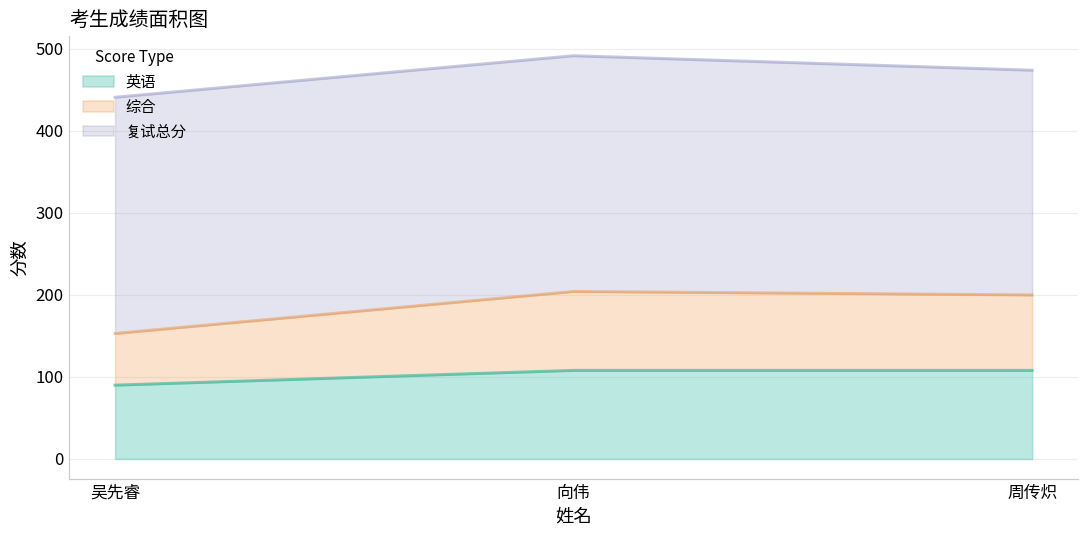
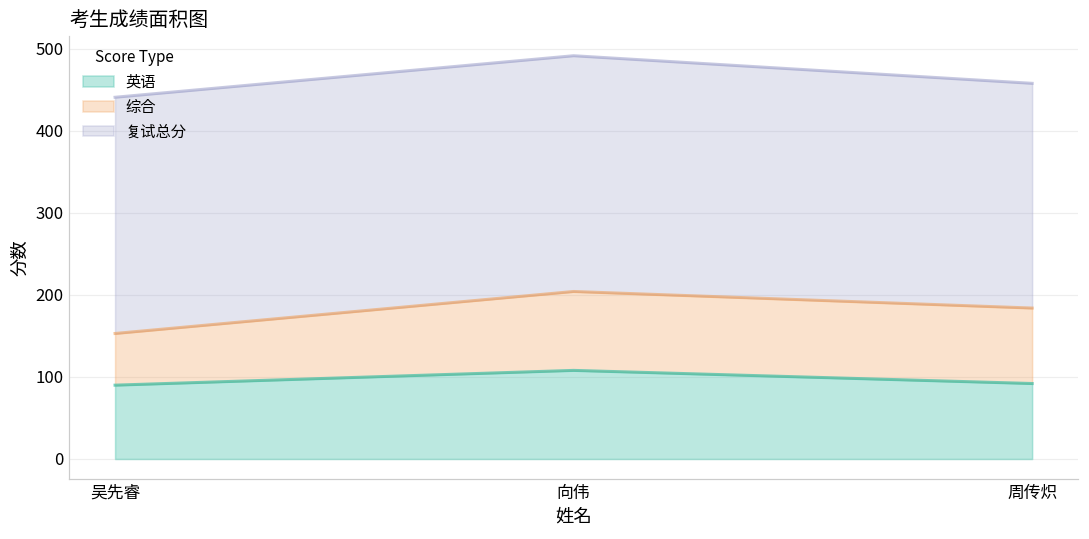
英语, 周传炽: 110 -> 90
